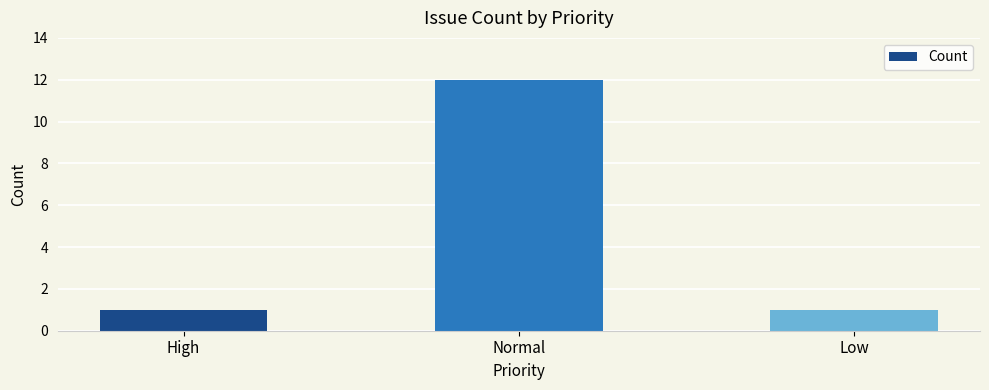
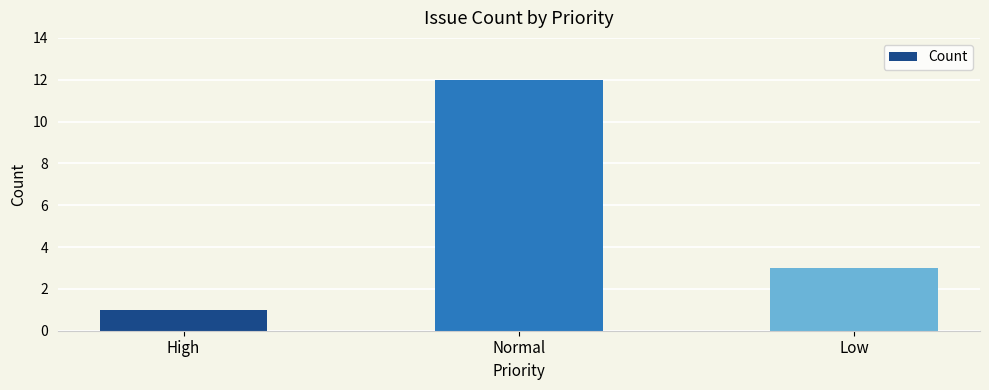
Low: 1 -> 3
